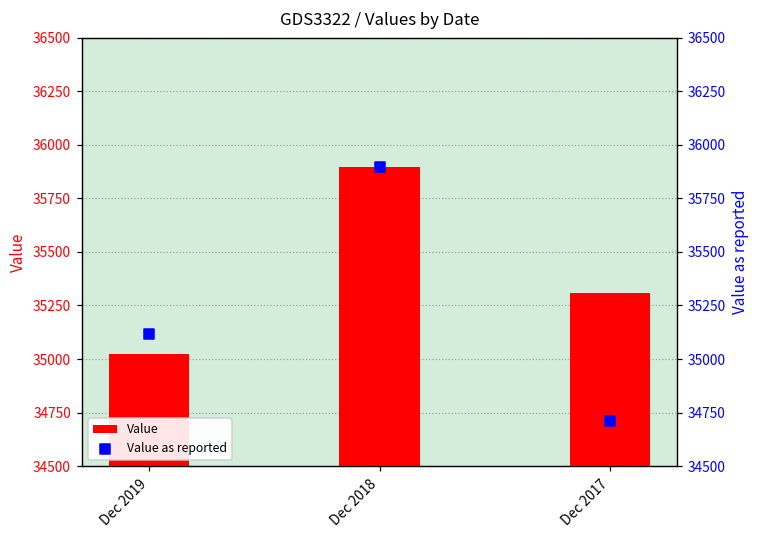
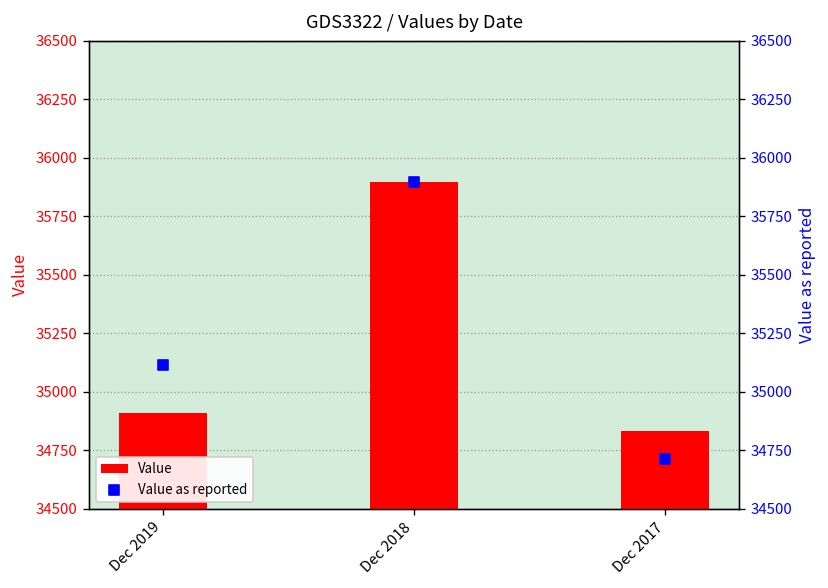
Value, Dec 2019: 35020 -> 34910
Value, Dec 2017: 35310 -> 34830
